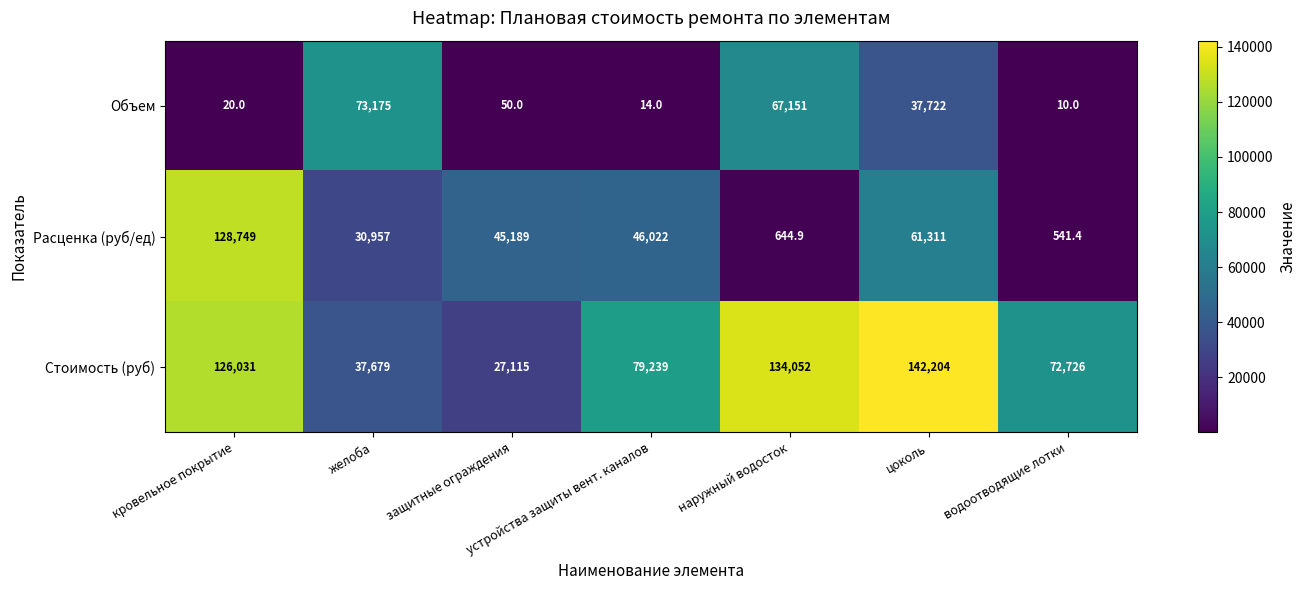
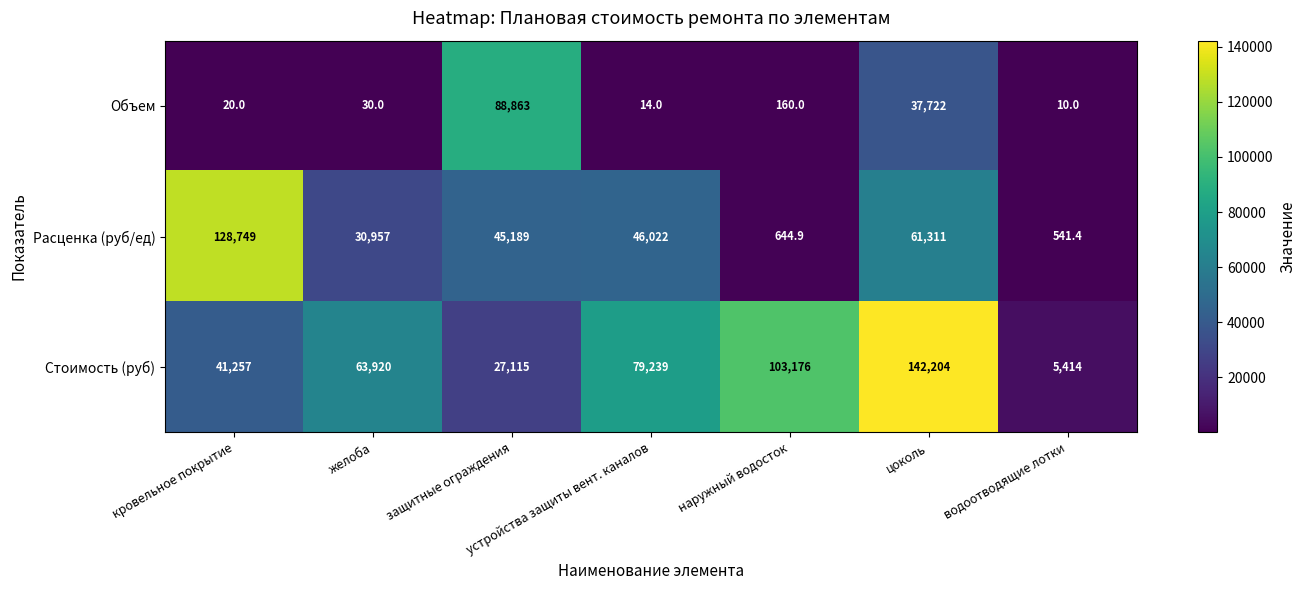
Объем, желоба: 73,175 -> 30.0
Объем, защитные ограждения: 50.0 -> 88,863
Объем, наружный водосток: 67,151 -> 160.0
Стоимость (руб), кровельное покрытие: 126,031 -> 41,257
Стоимость (руб), желоба: 37,679 -> 63,920
Стоимость (руб), наружный водосток: 134,052 -> 103,176
Стоимость (руб), водоотводящие лотки: 72,726 -> 5,414
